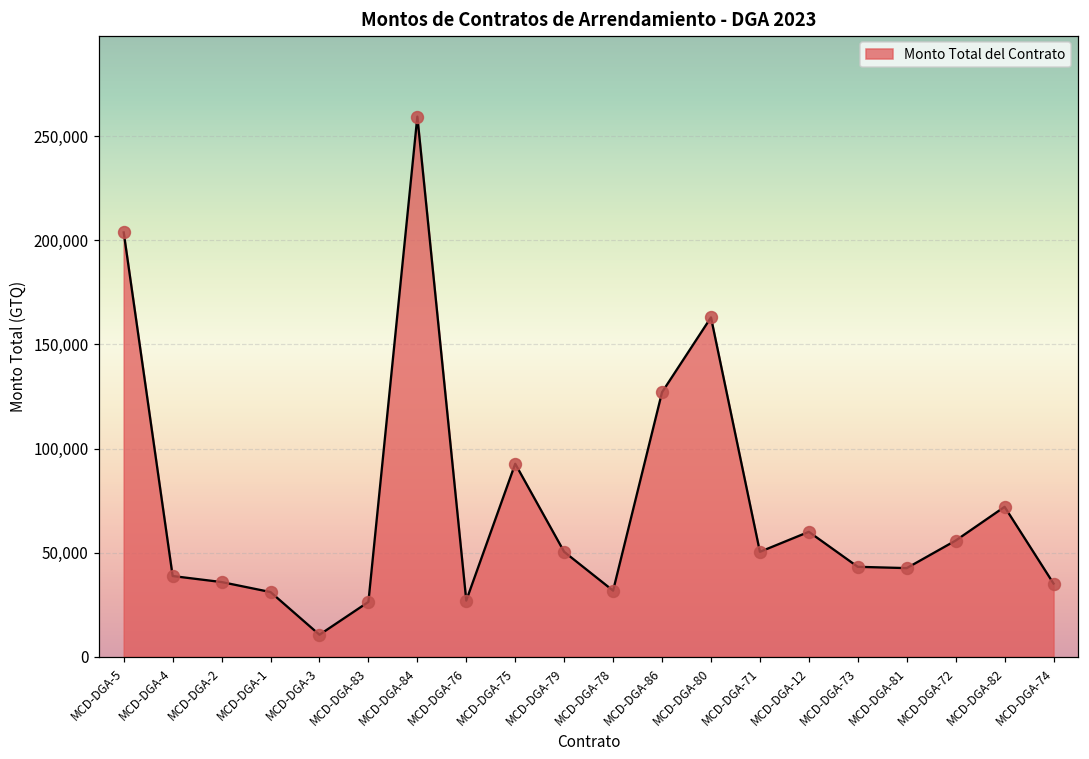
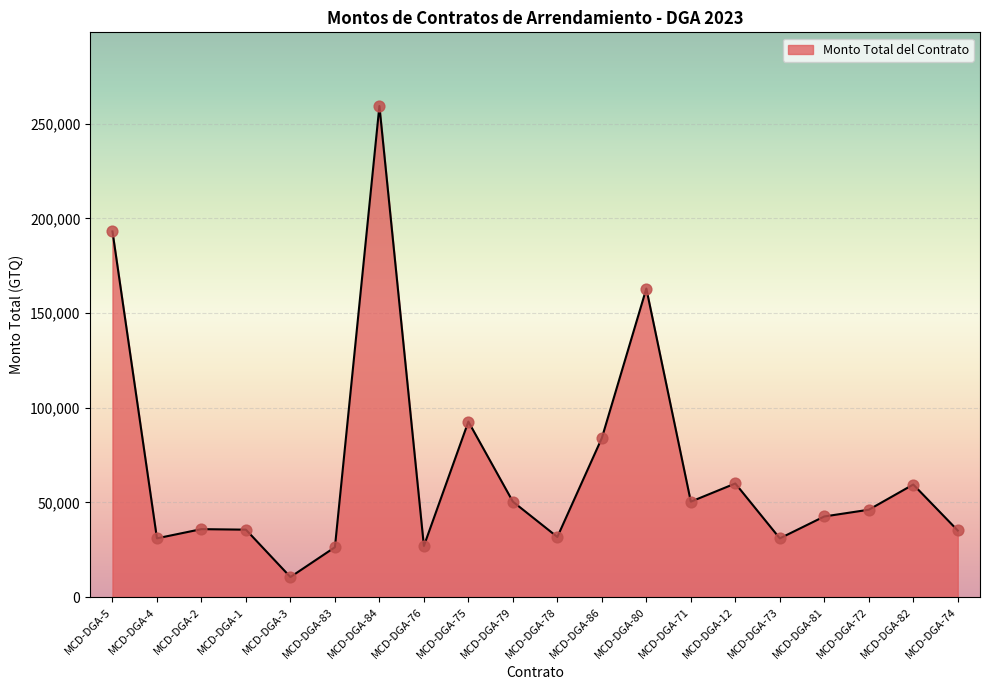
MCD-DGA-5: 204,000 -> 193,000
MCD-DGA-4: 39,000 -> 31,000
MCD-DGA-1: 31,000 -> 36,000
MCD-DGA-86: 127,000 -> 84,000
MCD-DGA-73: 43,000 -> 31,000
MCD-DGA-72: 56,000 -> 46,000
MCD-DGA-82: 72,000 -> 59,000
